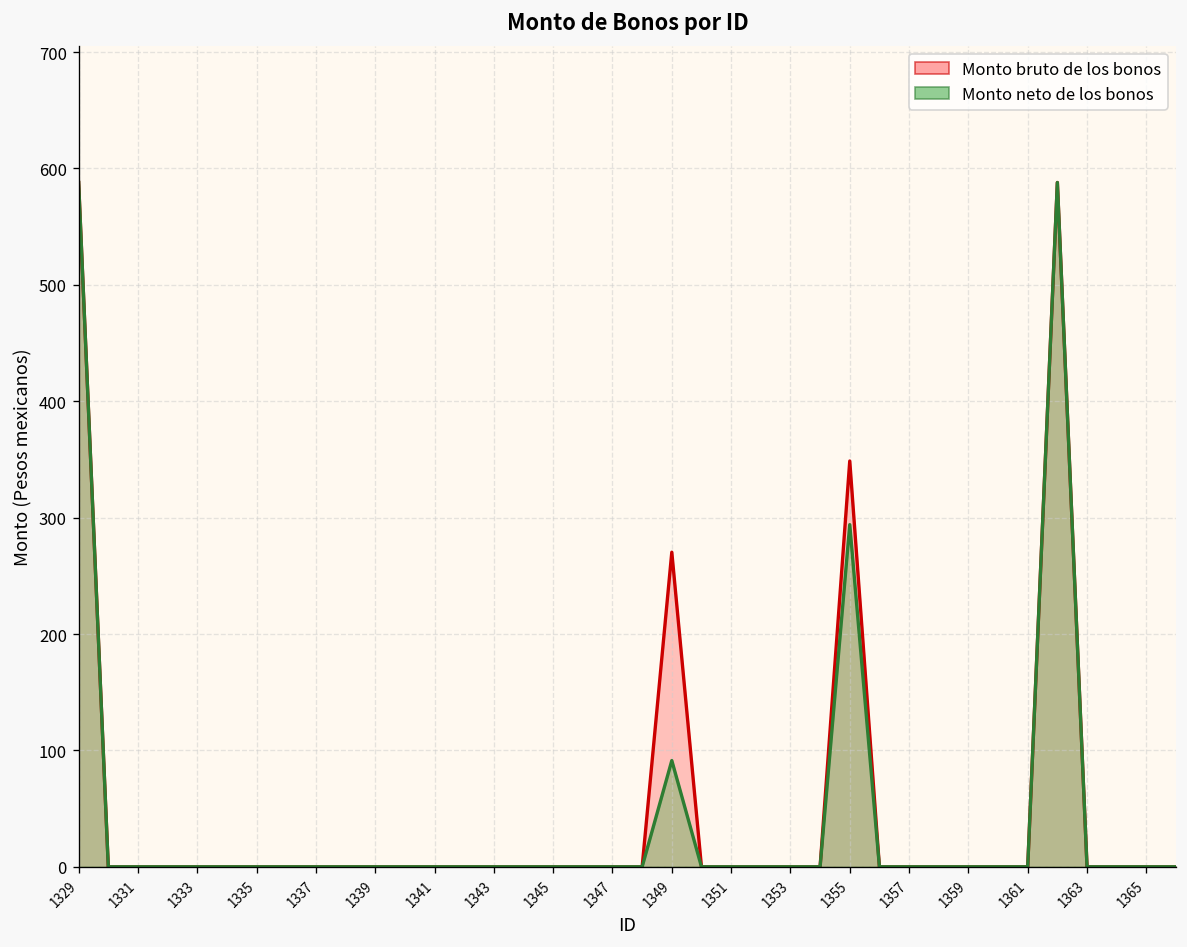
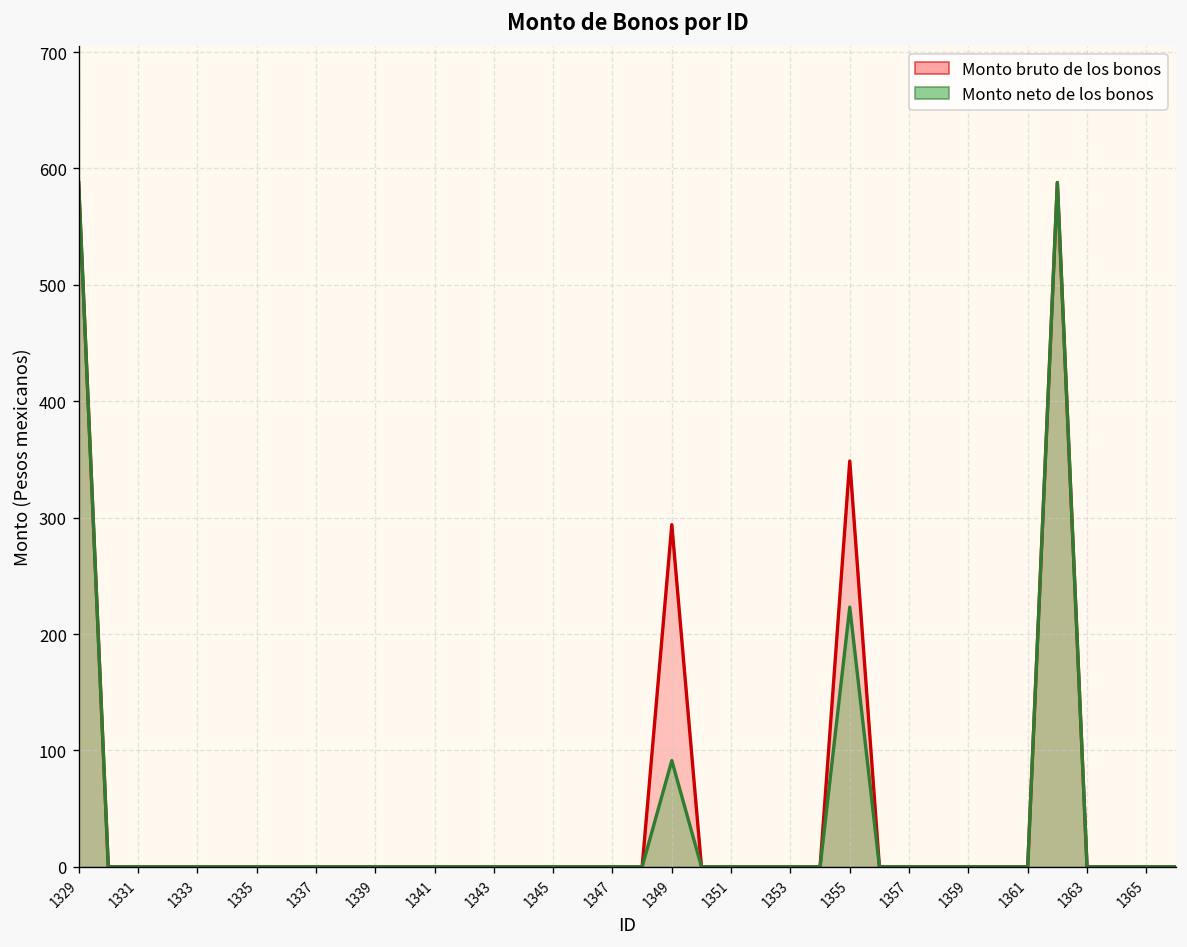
Monto bruto de los bonos, 1349: 270 -> 290
Monto neto de los bonos, 1355: 290 -> 220
